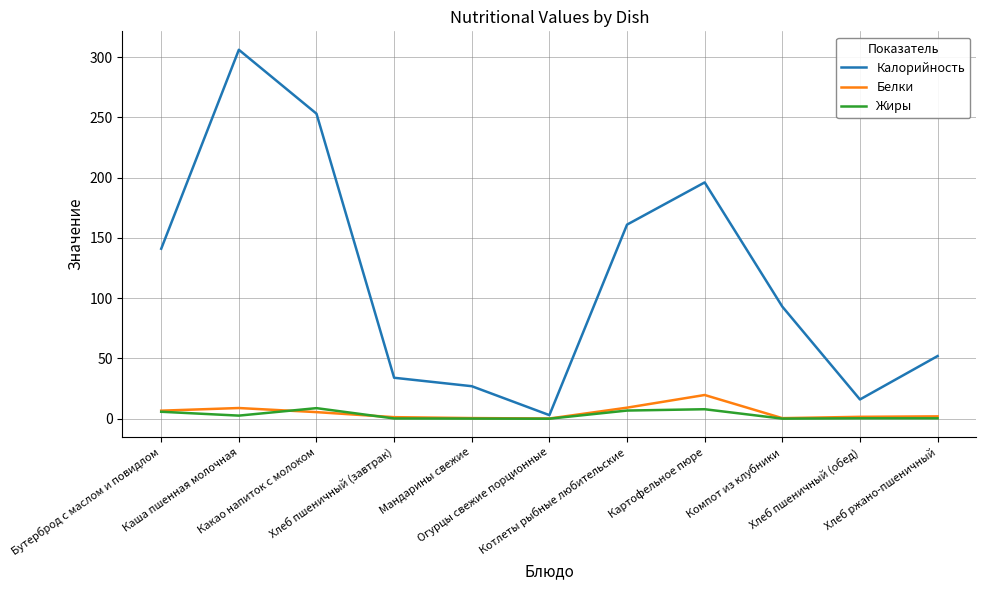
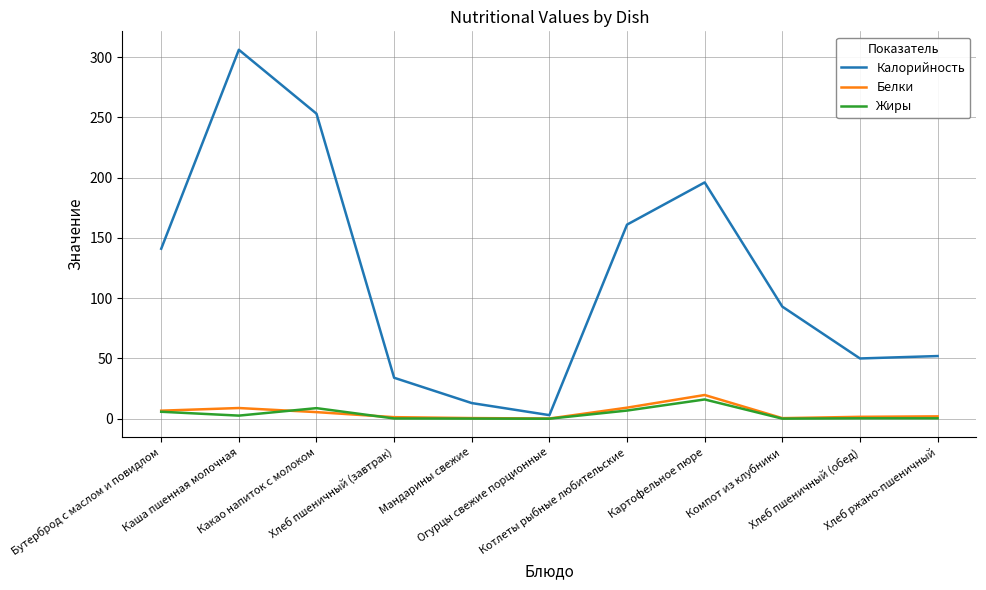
Калорийность, Мандарины свежие: 27 -> 13
Жиры, Картофельное пюре: 8 -> 16
Калорийность, Хлеб пшеничный (обед): 16 -> 50
